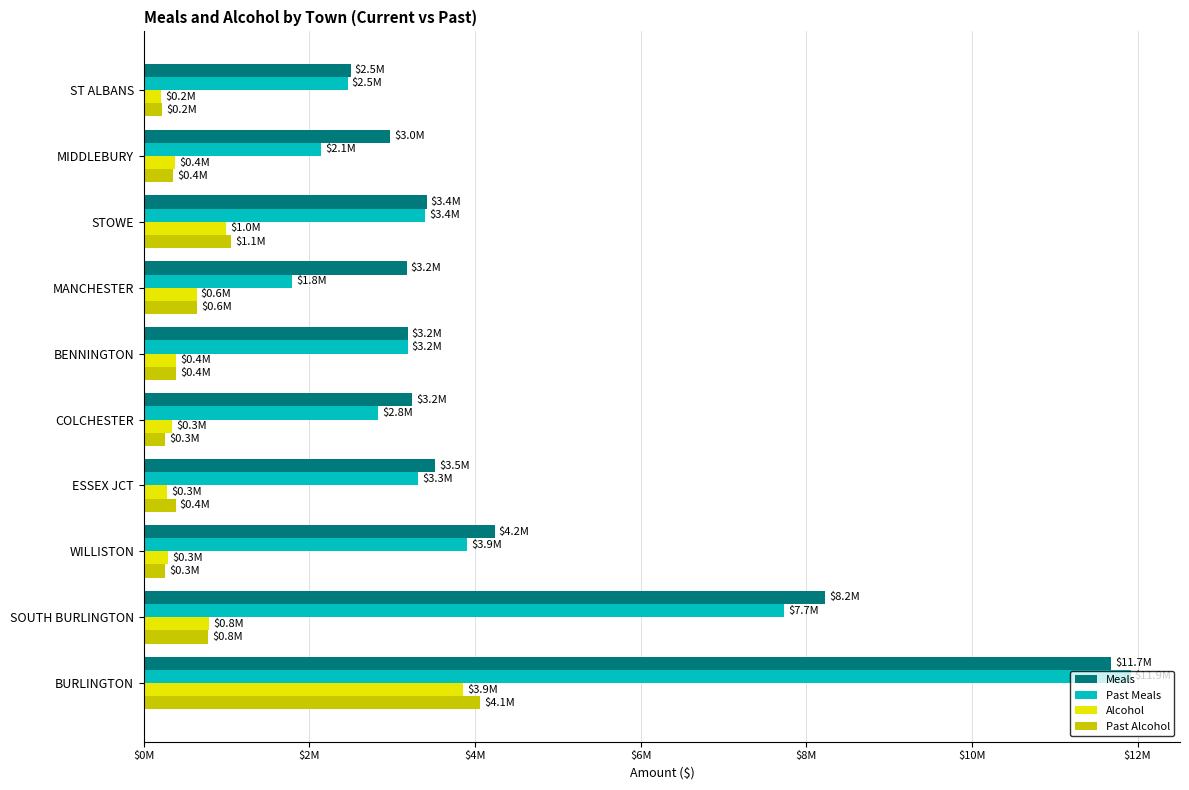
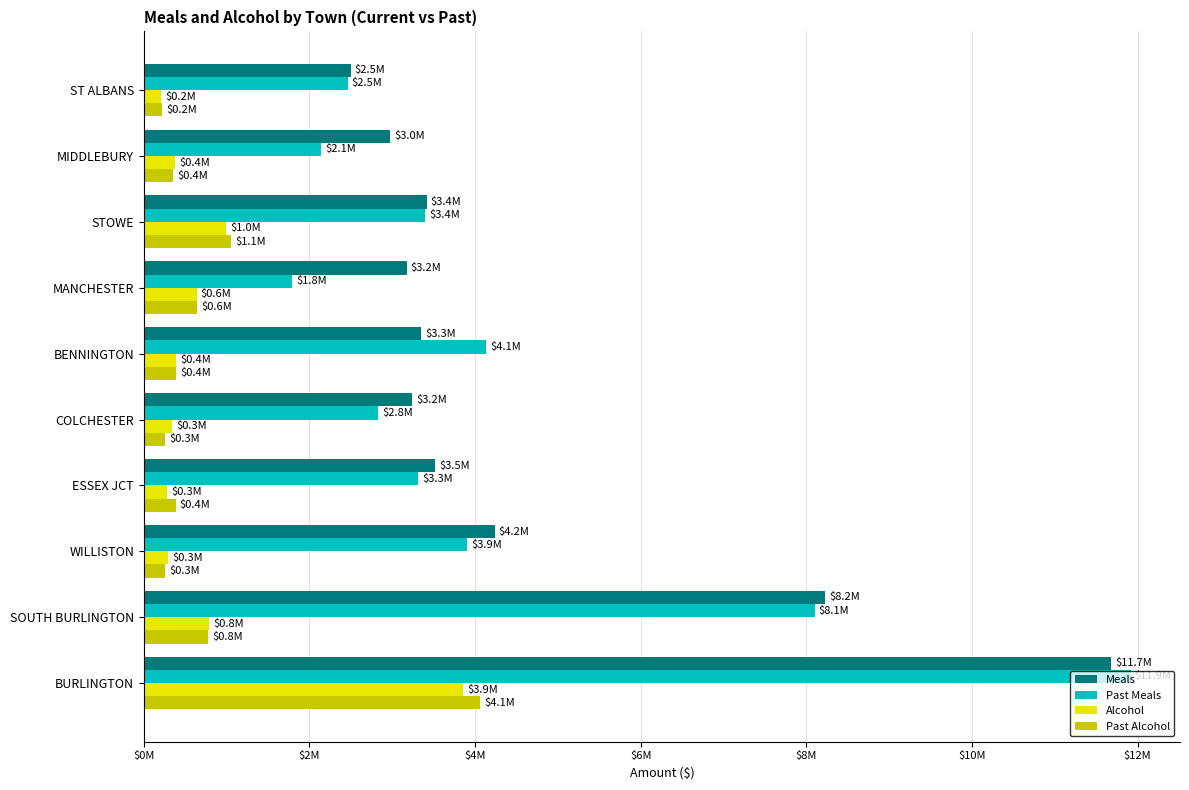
Meals, BENNINGTON: $3.2M -> $3.3M
Past Meals, BENNINGTON: $3.2M -> $4.1M
Past Meals, SOUTH BURLINGTON: $7.7M -> $8.1M
